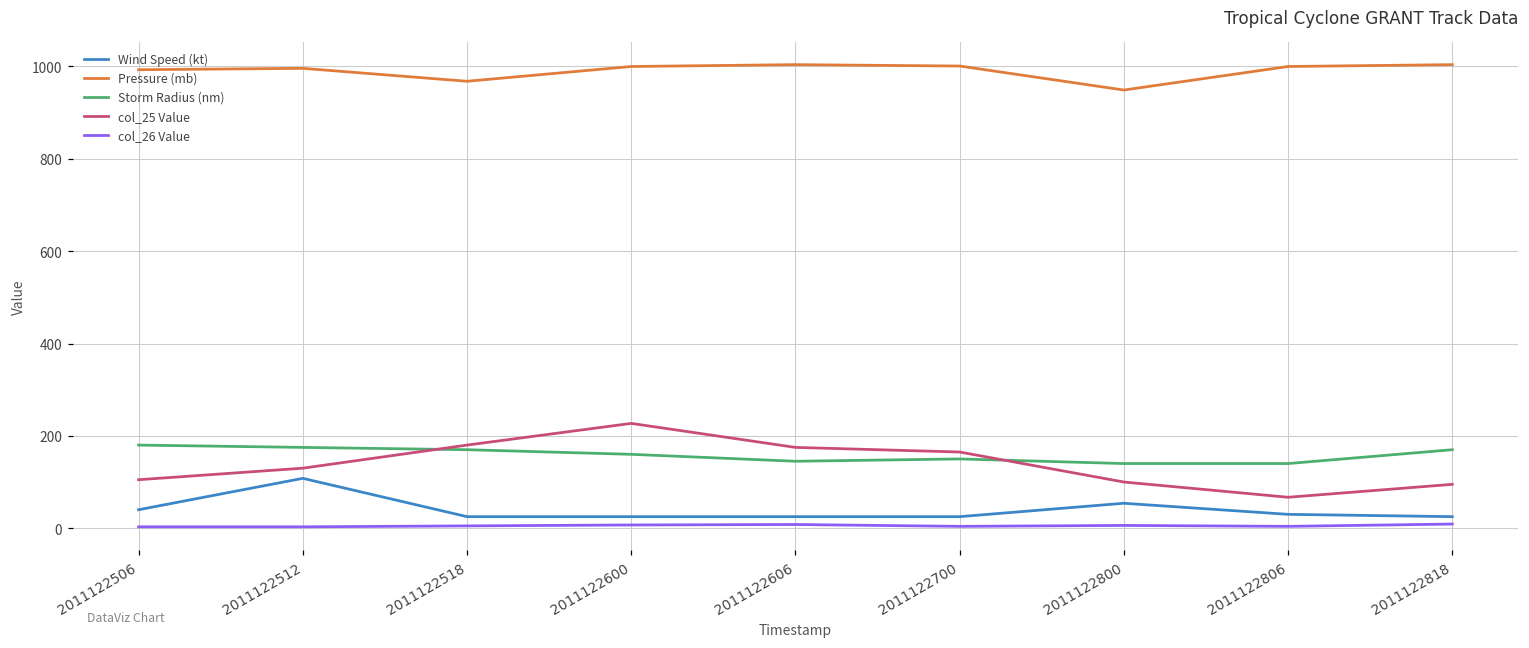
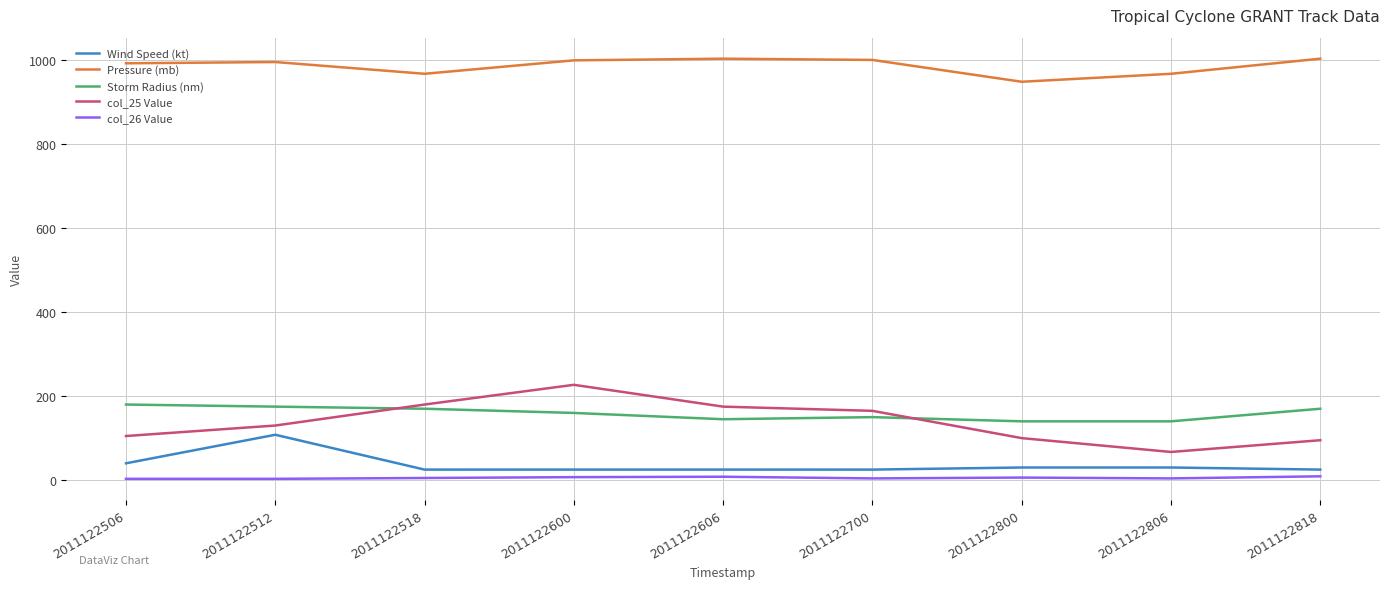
Wind Speed (kt), 2011122800: 50 -> 30
Pressure (mb), 2011122806: 1000 -> 970
